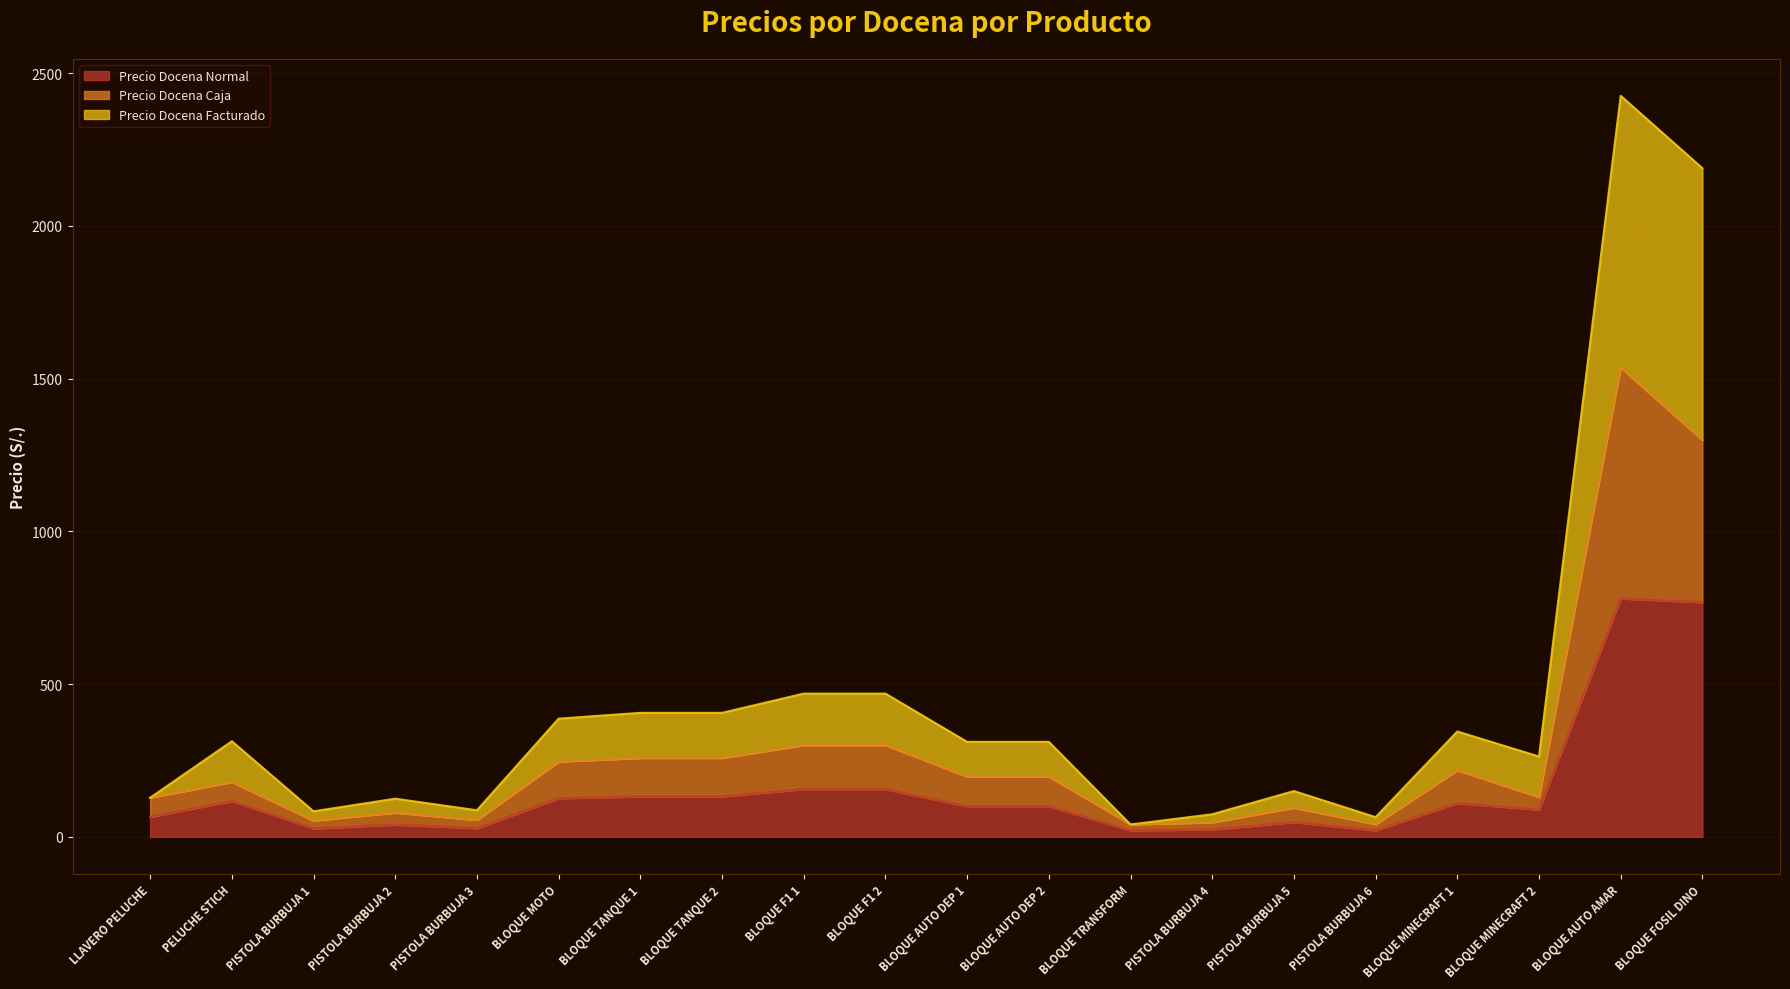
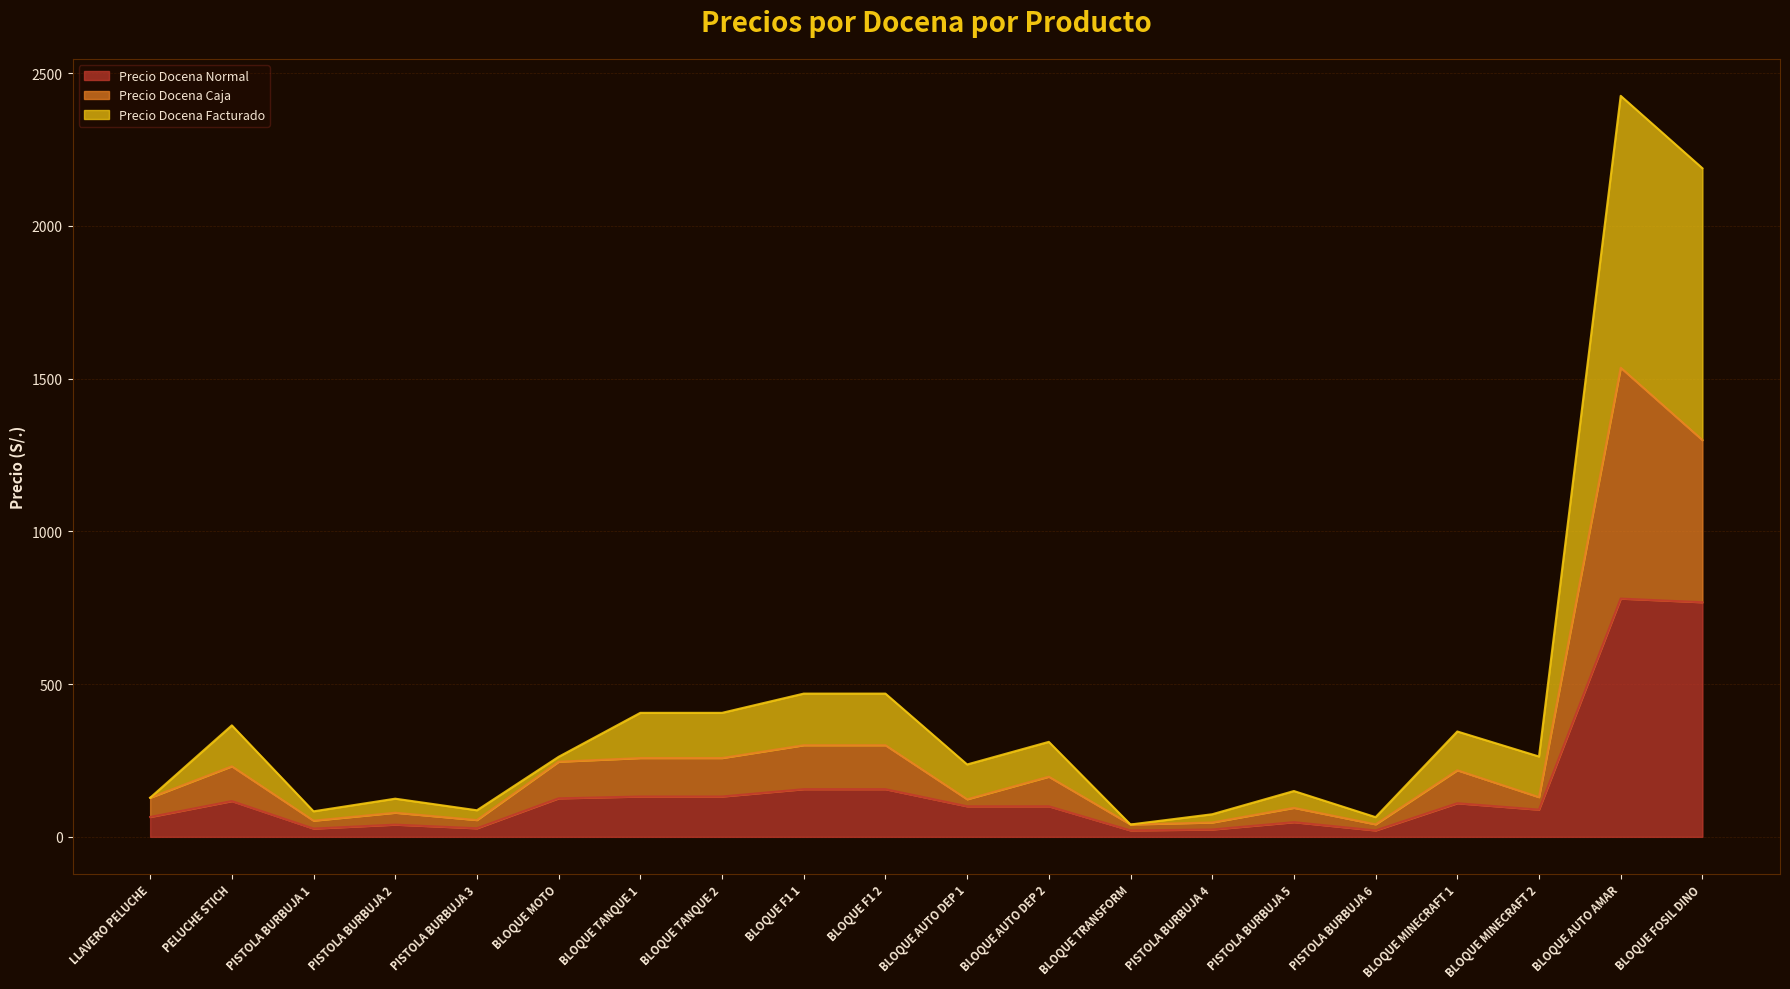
Precio Docena Caja, PELUCHE STICH: 60 -> 110
Precio Docena Facturado, BLOQUE MOTO: 140 -> 20
Precio Docena Caja, BLOQUE AUTO DEP 1: 100 -> 20
